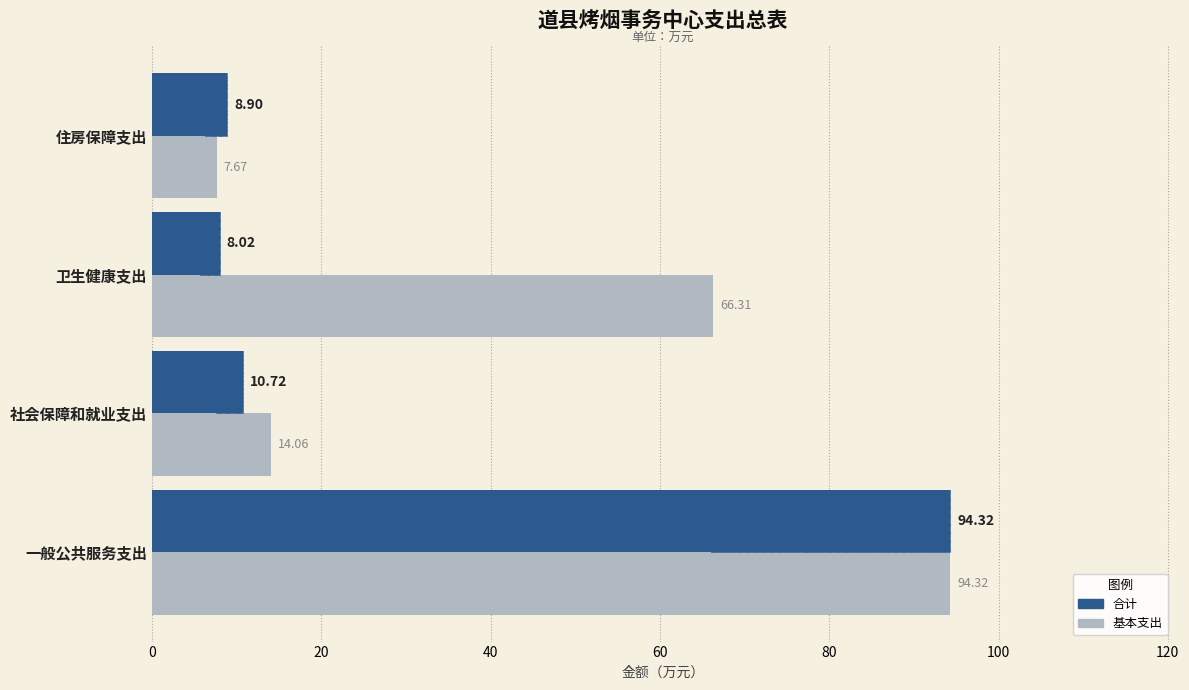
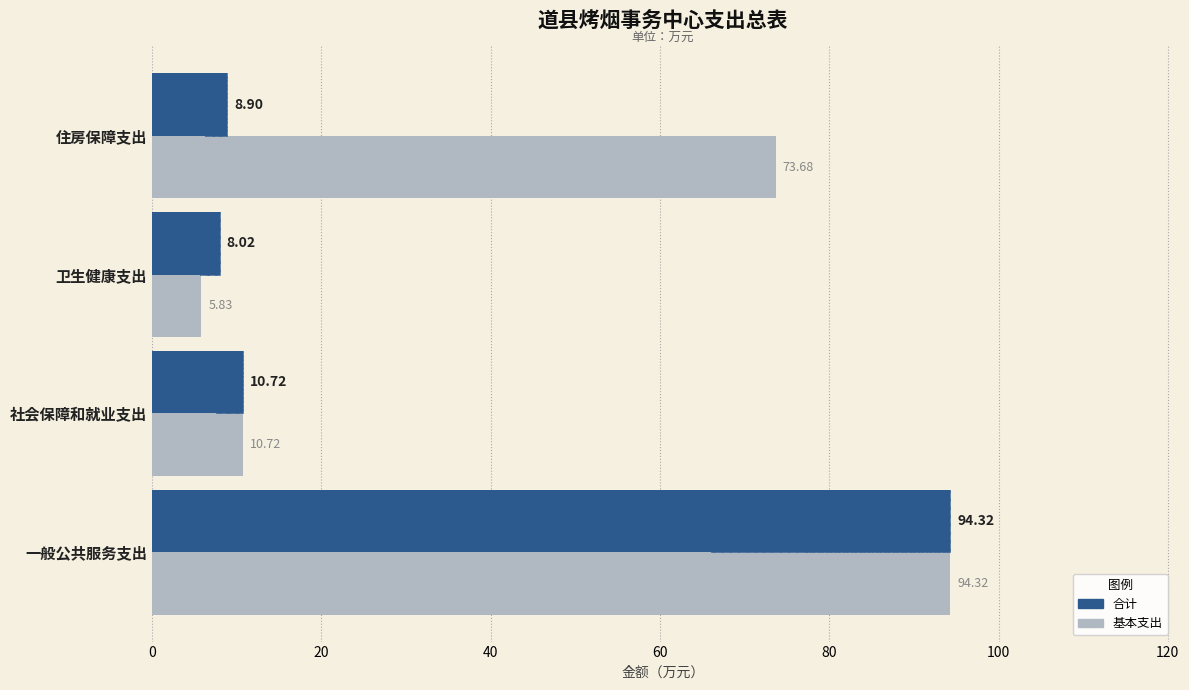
基本支出, 住房保障支出: 7.67 -> 73.68
基本支出, 卫生健康支出: 66.31 -> 5.83
基本支出, 社会保障和就业支出: 14.06 -> 10.72
